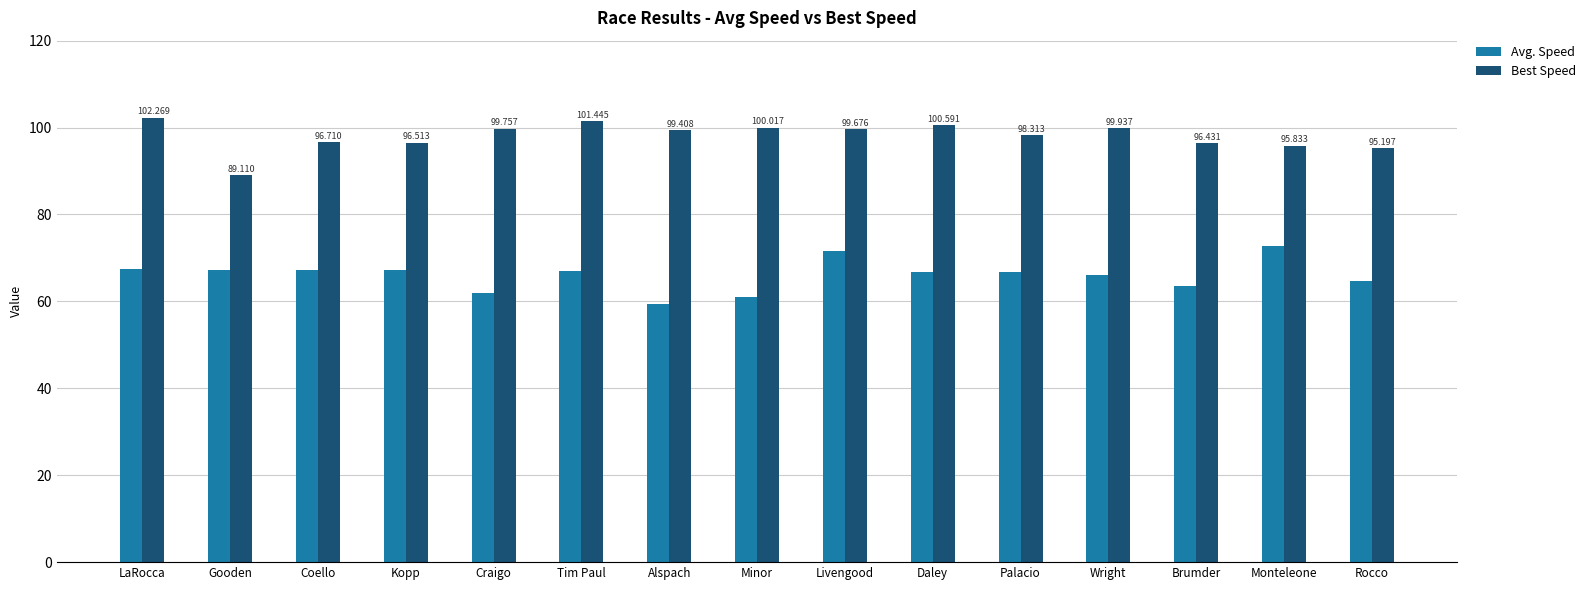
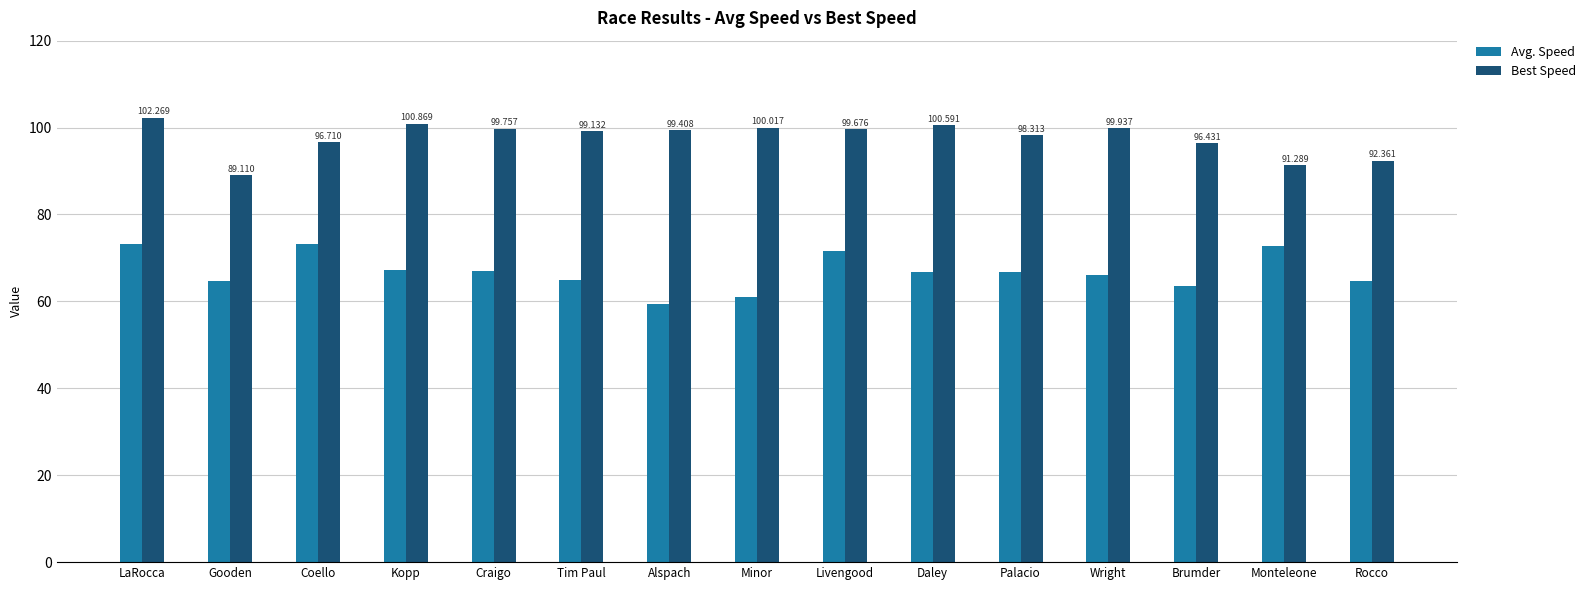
Avg. Speed, LaRocca: 67 -> 73
Avg. Speed, Gooden: 67 -> 65
Avg. Speed, Coello: 67 -> 73
Best Speed, Kopp: 96.513 -> 100.869
Avg. Speed, Craigo: 62 -> 67
Avg. Speed, Tim Paul: 67 -> 65
Best Speed, Tim Paul: 101.445 -> 99.132
Best Speed, Monteleone: 95.833 -> 91.289
Best Speed, Rocco: 95.197 -> 92.361
